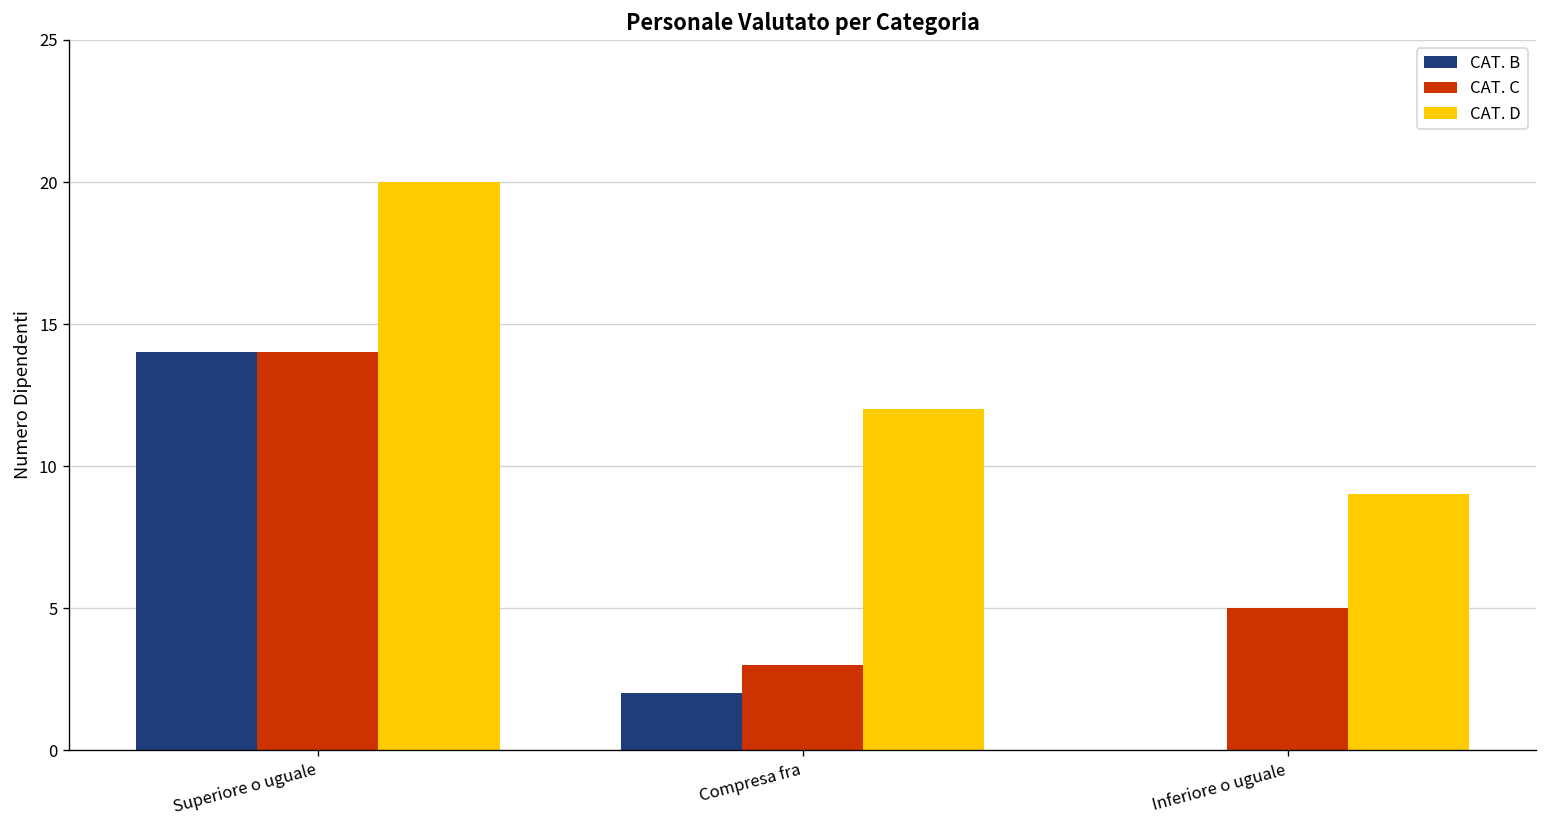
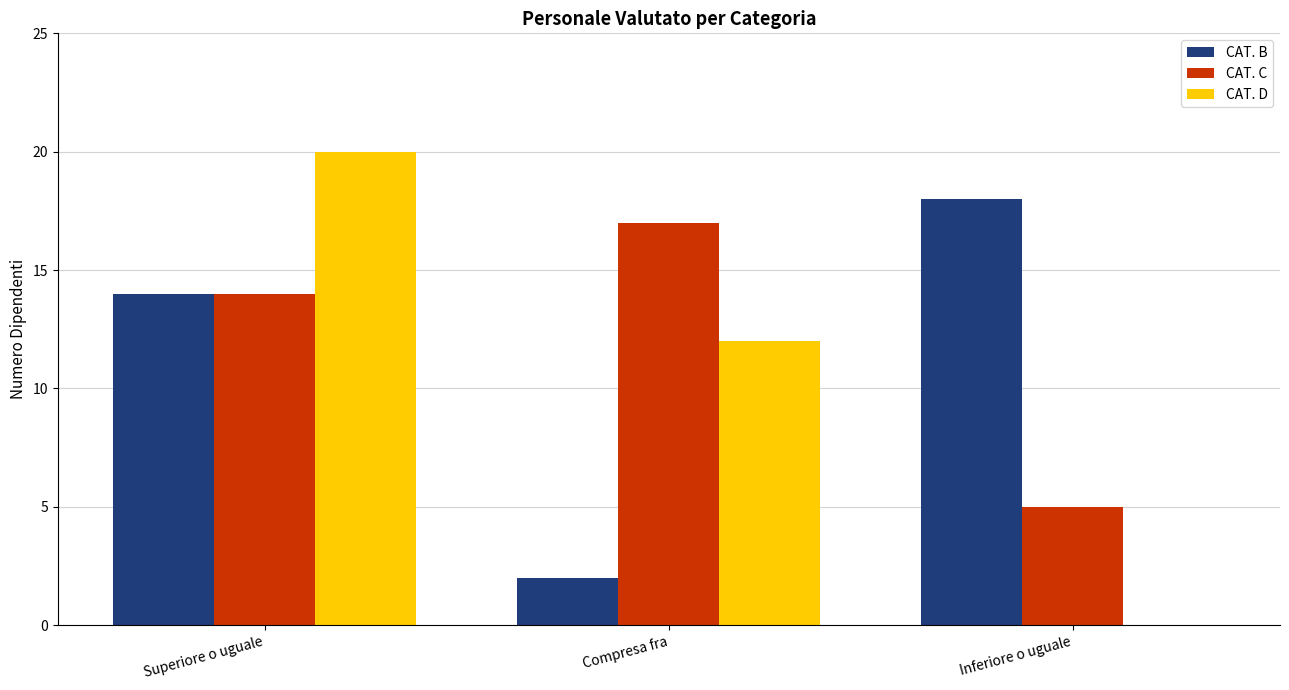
CAT. C, Compresa fra: 3 -> 17
CAT. B, Inferiore o uguale: 0 -> 18
CAT. D, Inferiore o uguale: 9 -> 0
